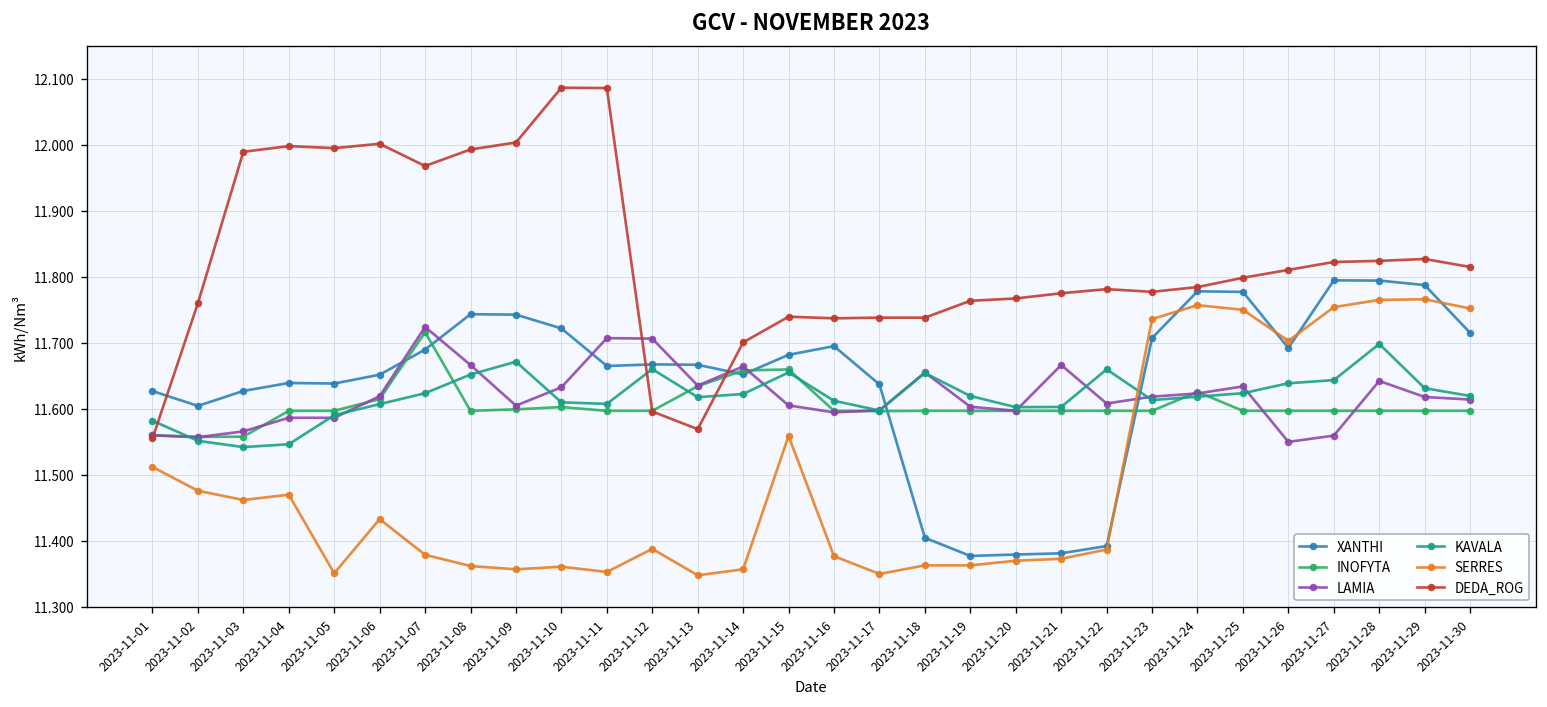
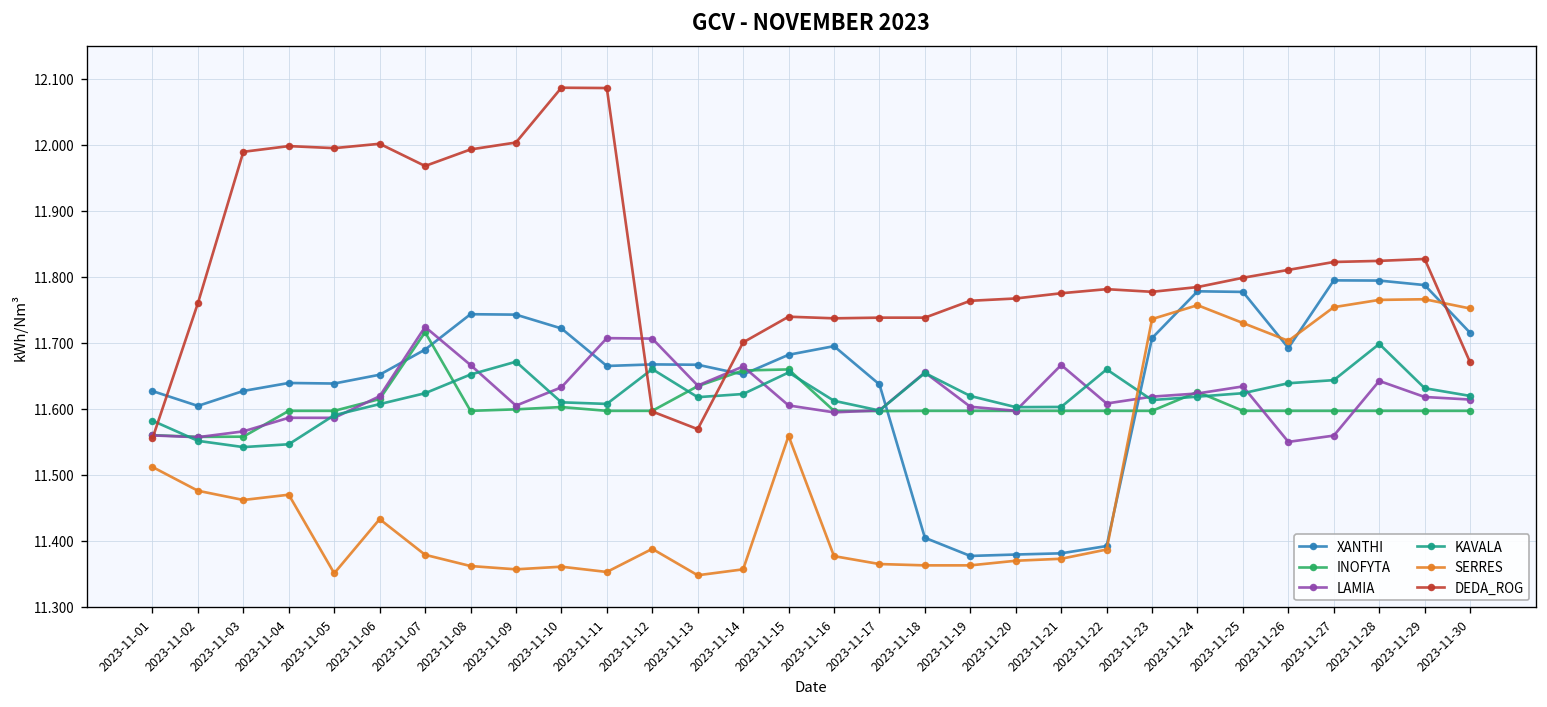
SERRES, 2023-11-17: 11.35 -> 11.37
SERRES, 2023-11-25: 11.75 -> 11.73
DEDA_ROG, 2023-11-30: 11.81 -> 11.67
